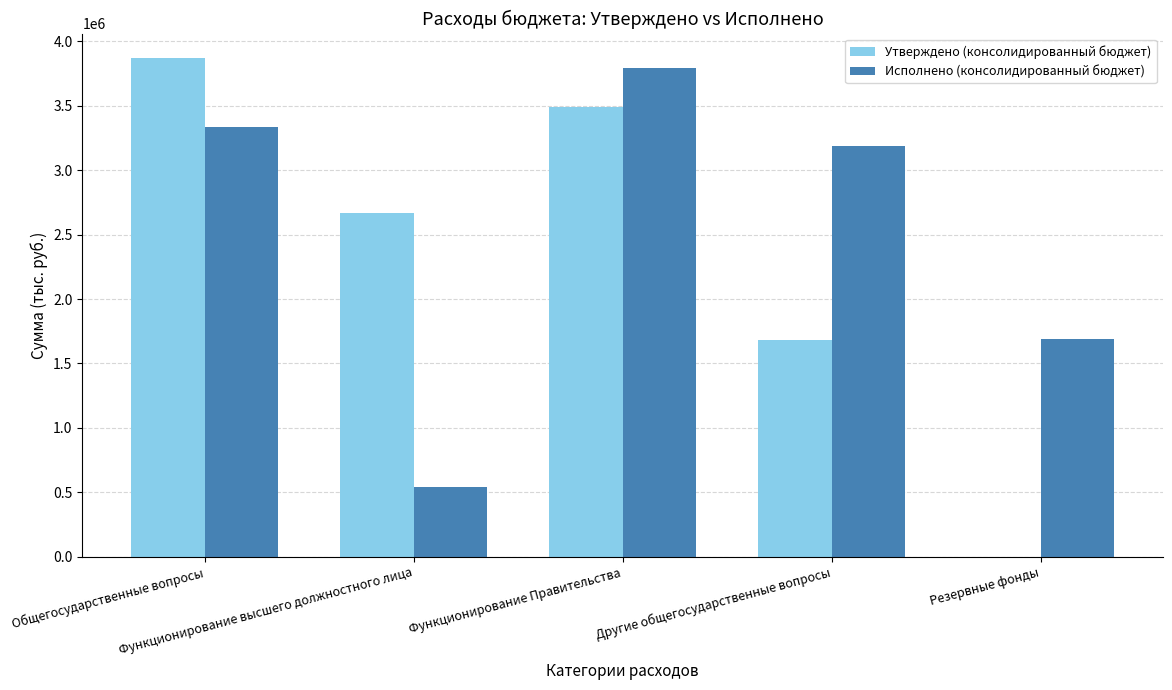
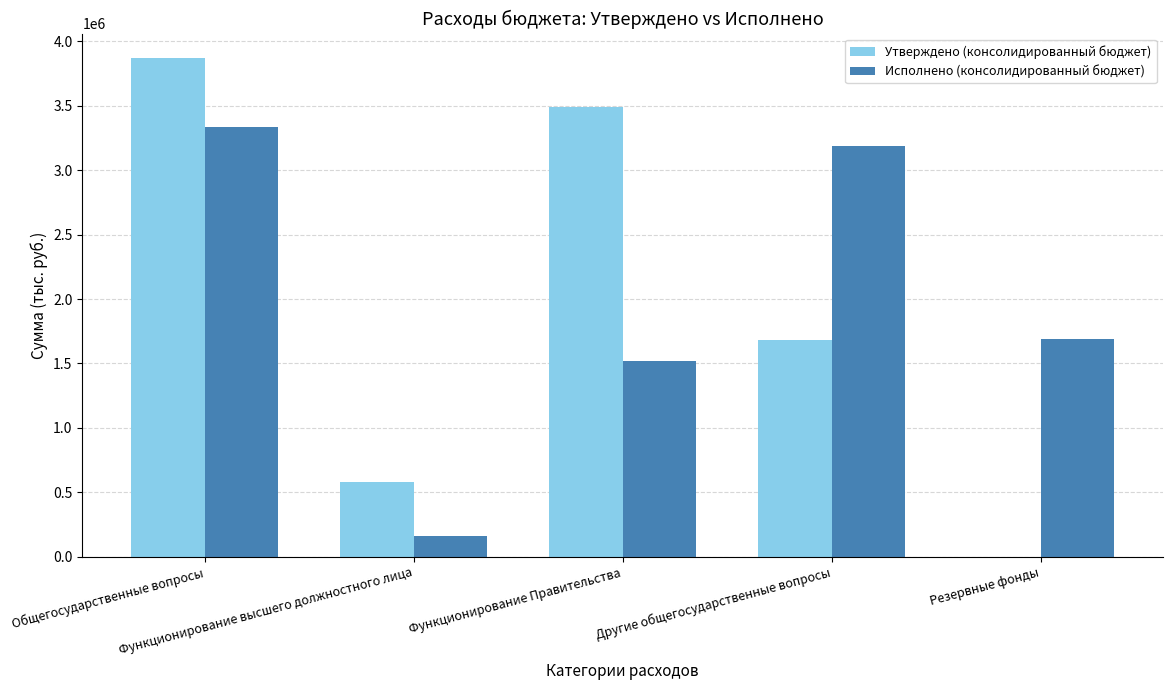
Утверждено (консолидированный бюджет), Функционирование высшего должностного лица: 2670000 -> 580000
Исполнено (консолидированный бюджет), Функционирование высшего должностного лица: 540000 -> 160000
Исполнено (консолидированный бюджет), Функционирование Правительства: 3790000 -> 1520000
